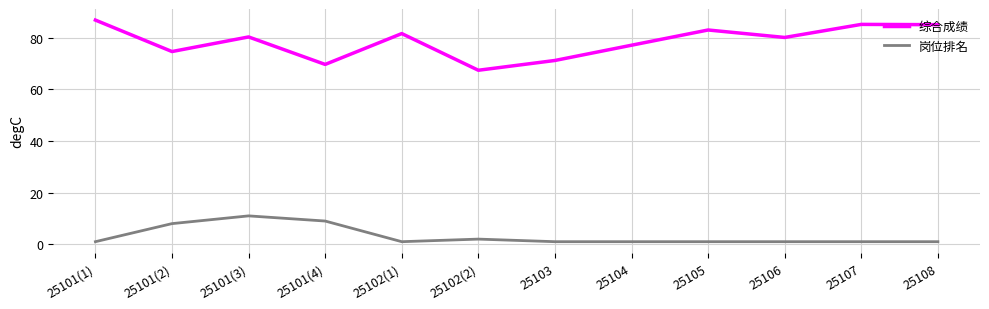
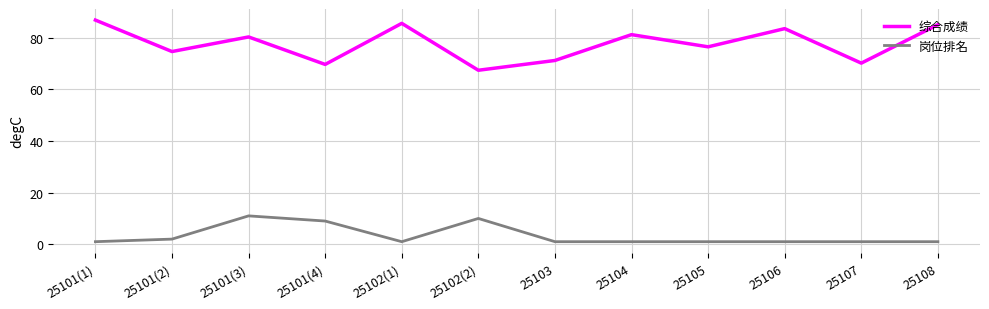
岗位排名, 25101(2): 8 -> 2
综合成绩, 25102(1): 82 -> 86
岗位排名, 25102(2): 2 -> 10
综合成绩, 25104: 77 -> 81
综合成绩, 25105: 83 -> 77
综合成绩, 25106: 80 -> 84
综合成绩, 25107: 85 -> 70
